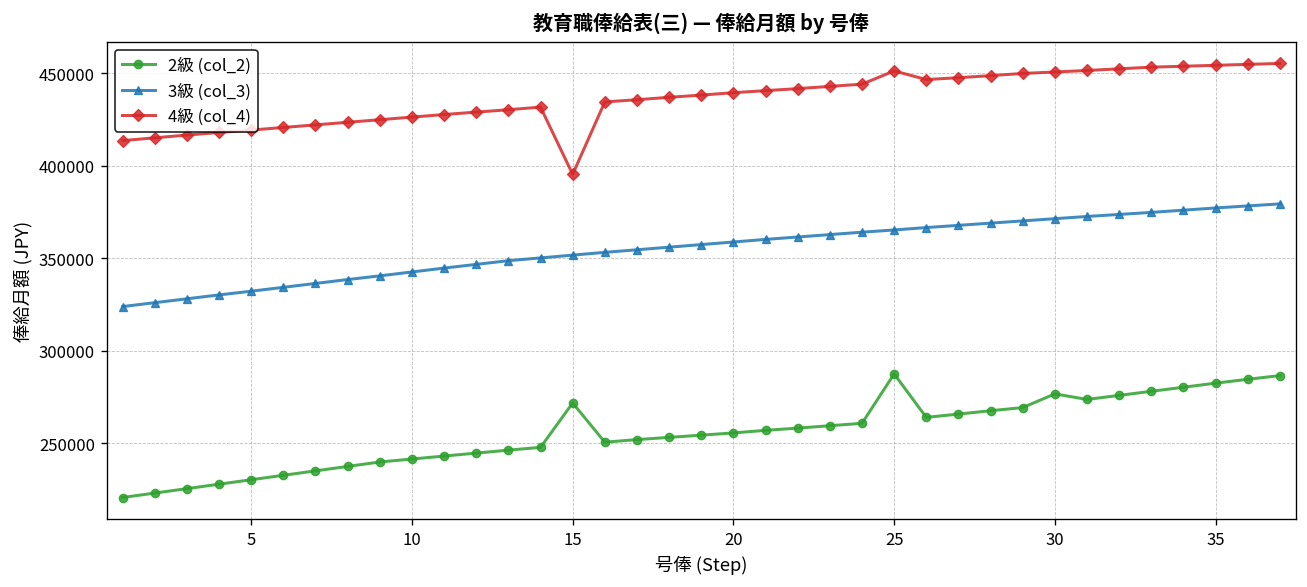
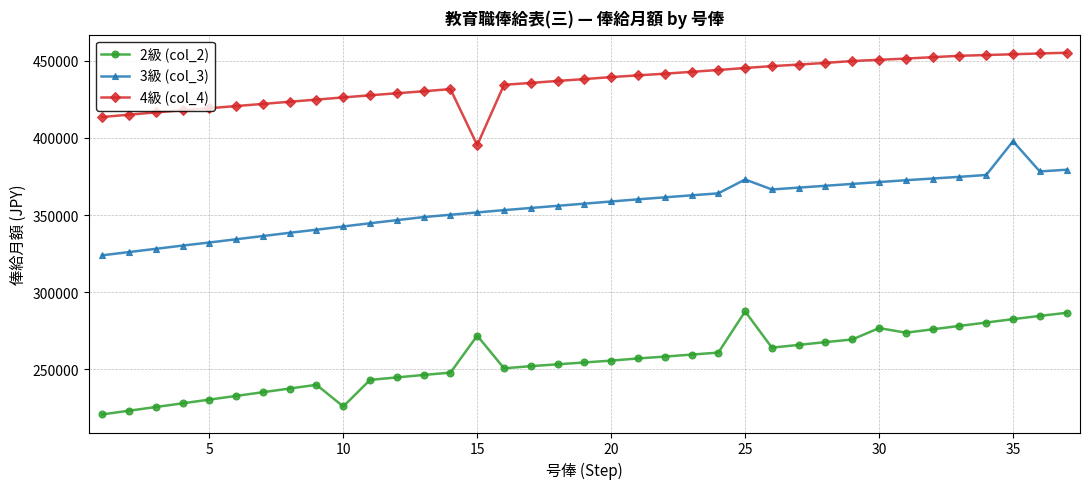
2級 (col_2), 10: 242000 -> 226000
3級 (col_3), 25: 365000 -> 373000
4級 (col_4), 25: 451000 -> 445000
3級 (col_3), 35: 377000 -> 398000
